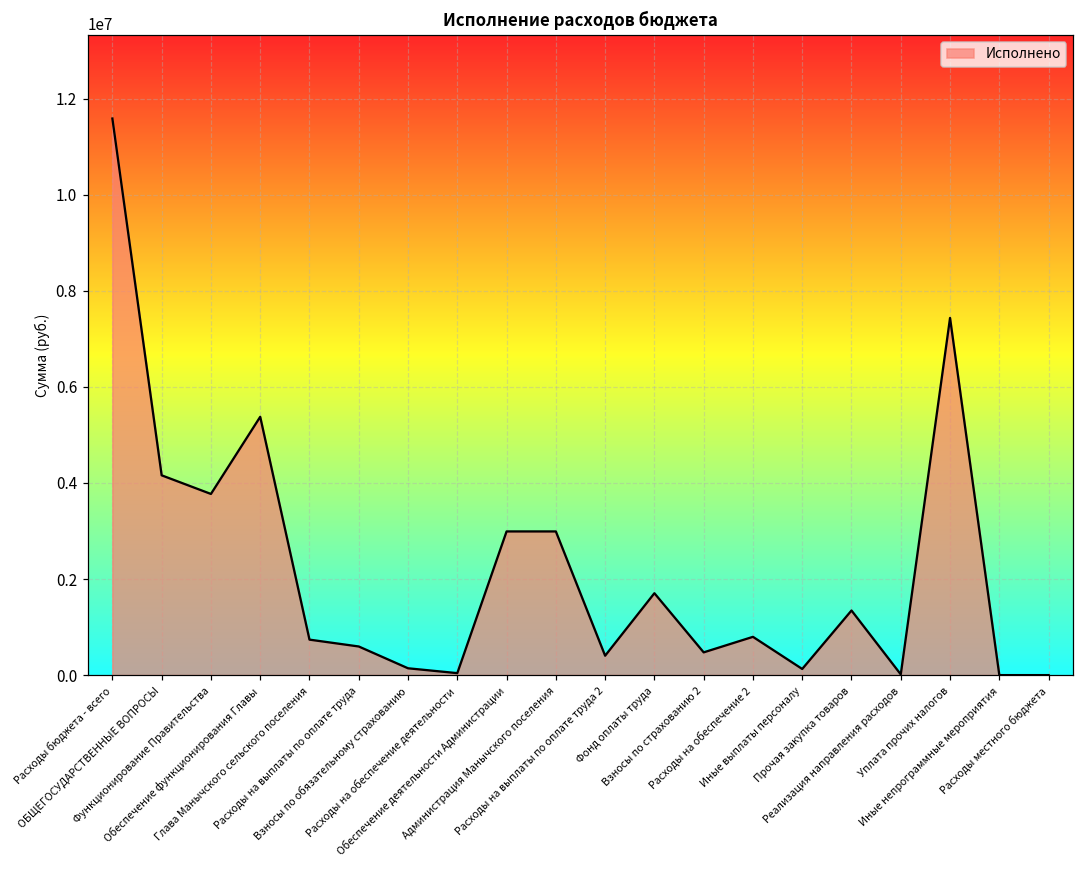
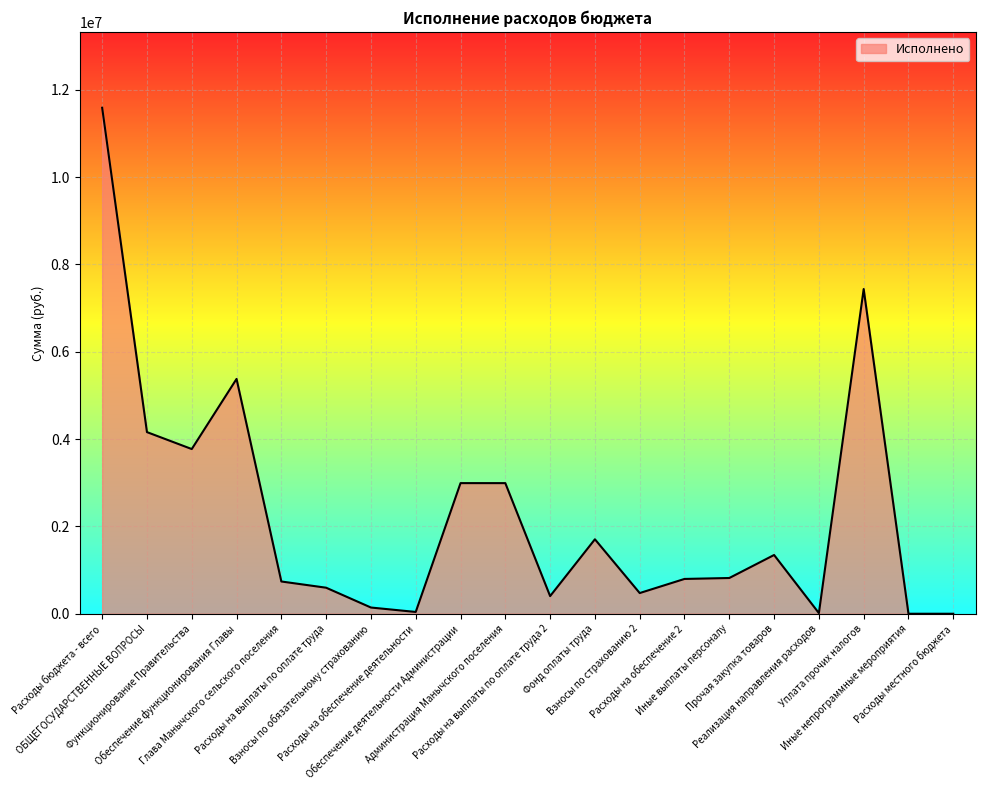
Иные выплаты персоналу: 100000 -> 800000
